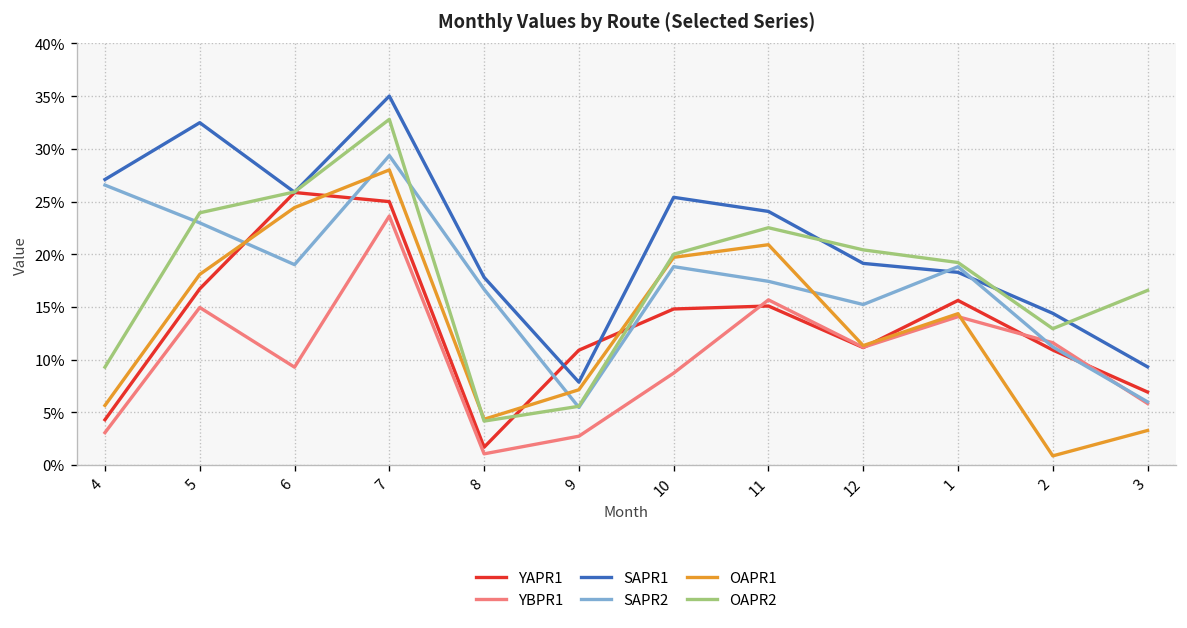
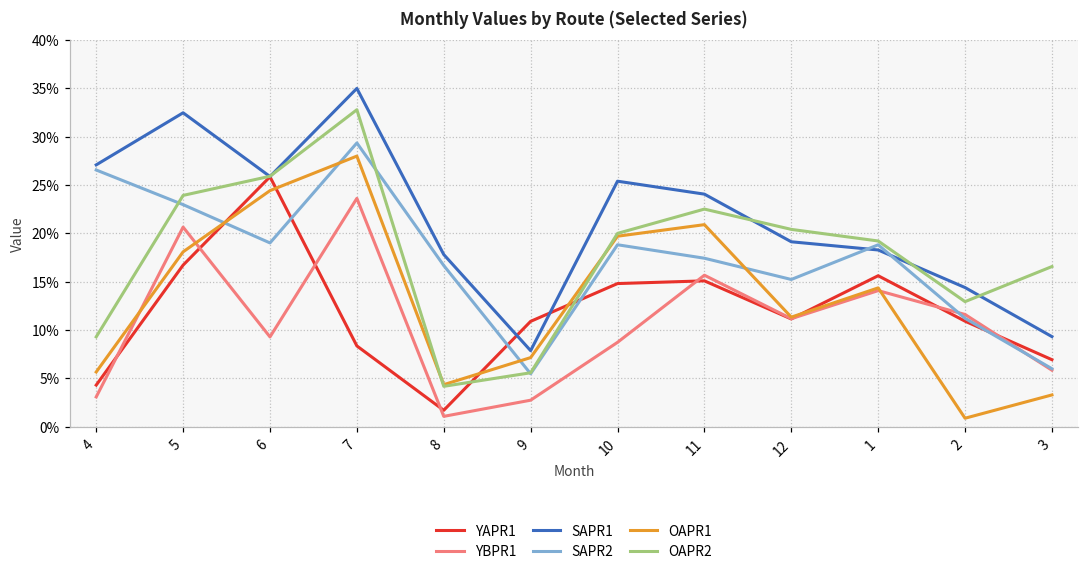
YBPR1, 5: 15% -> 21%
YAPR1, 7: 25% -> 8%
